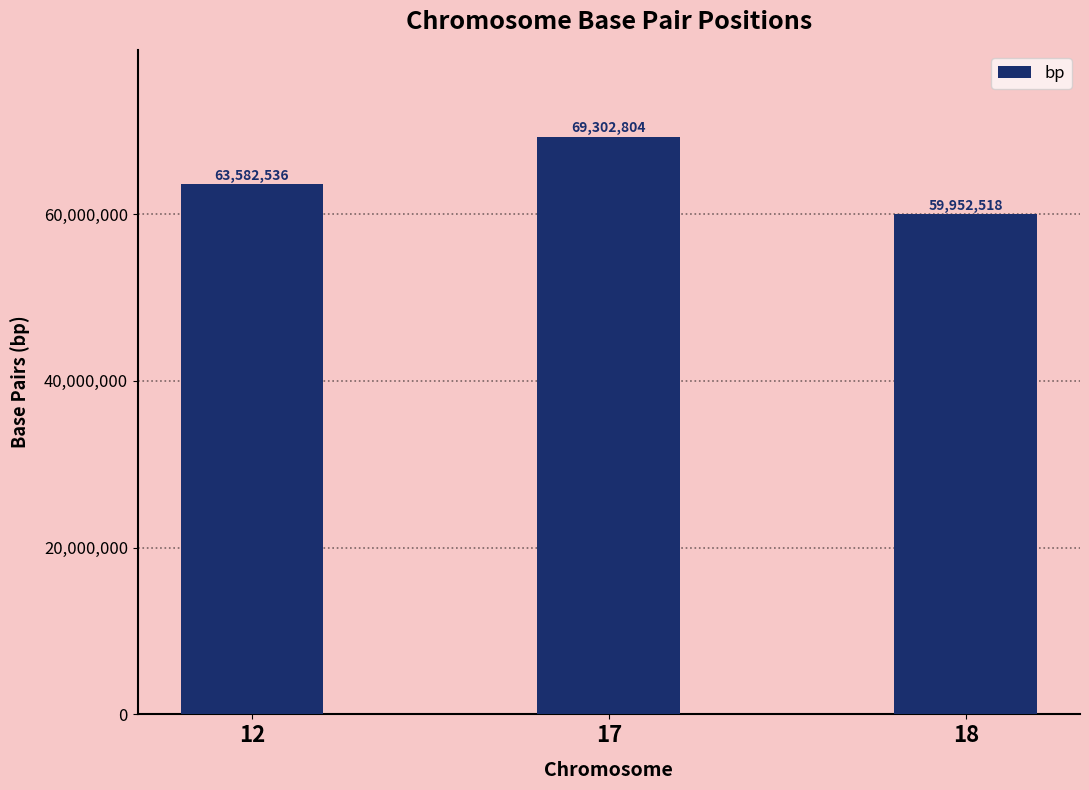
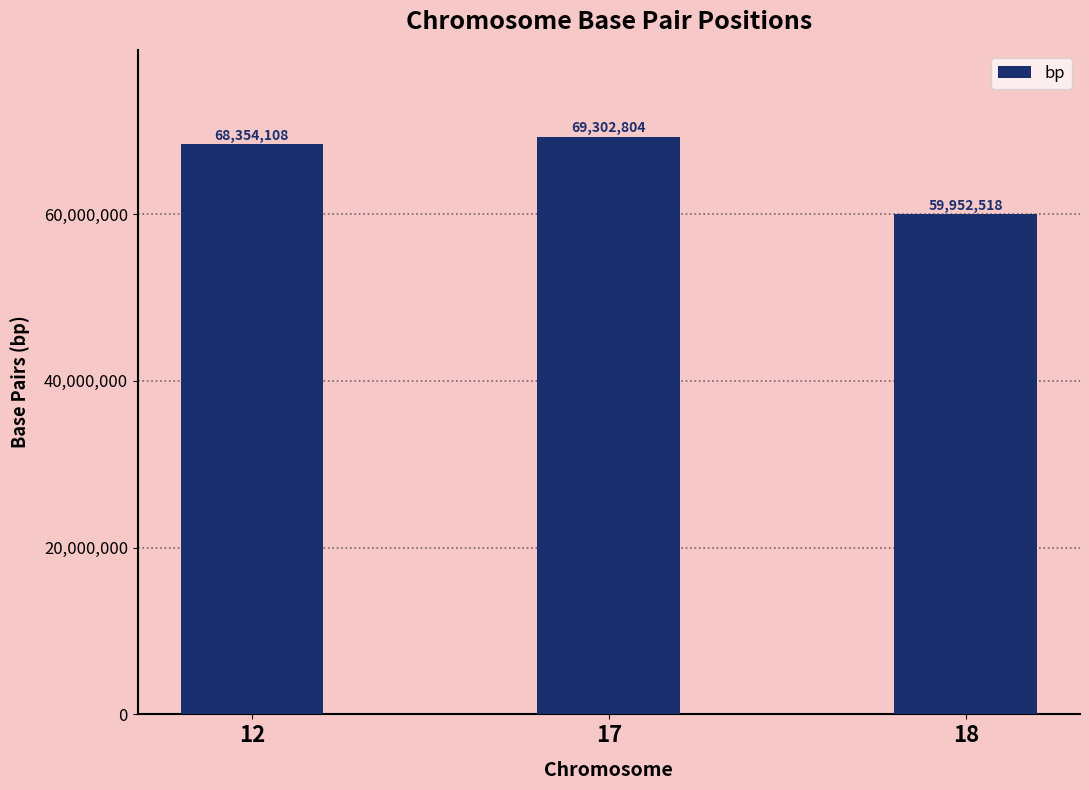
12: 63,582,536 -> 68,354,108
